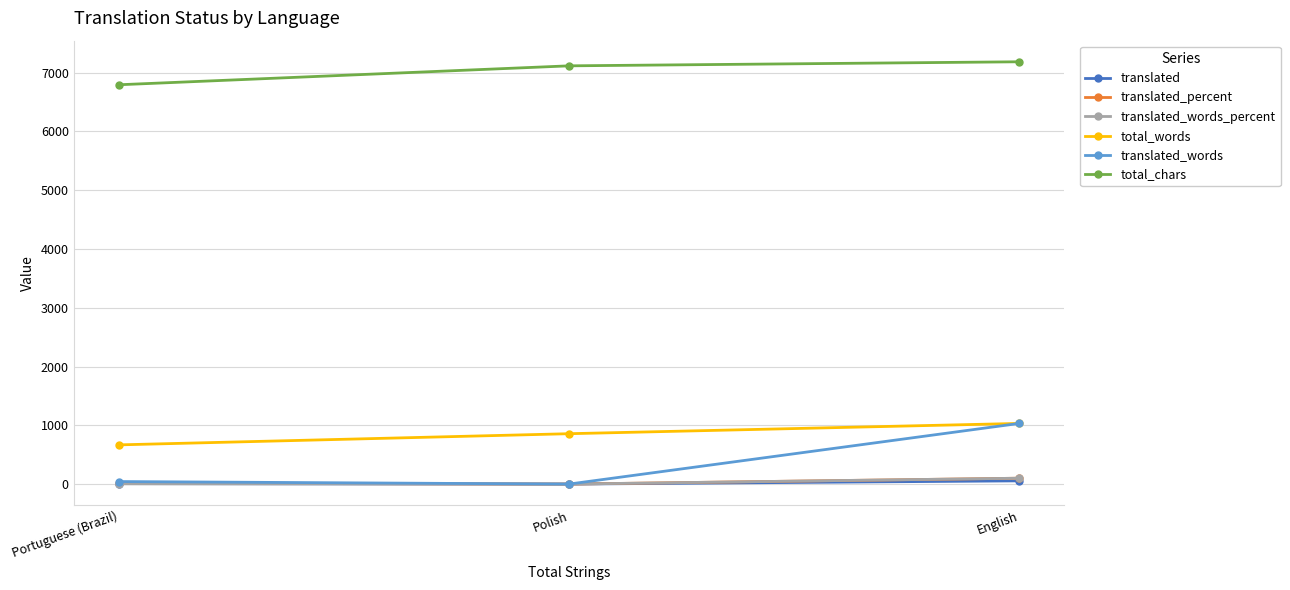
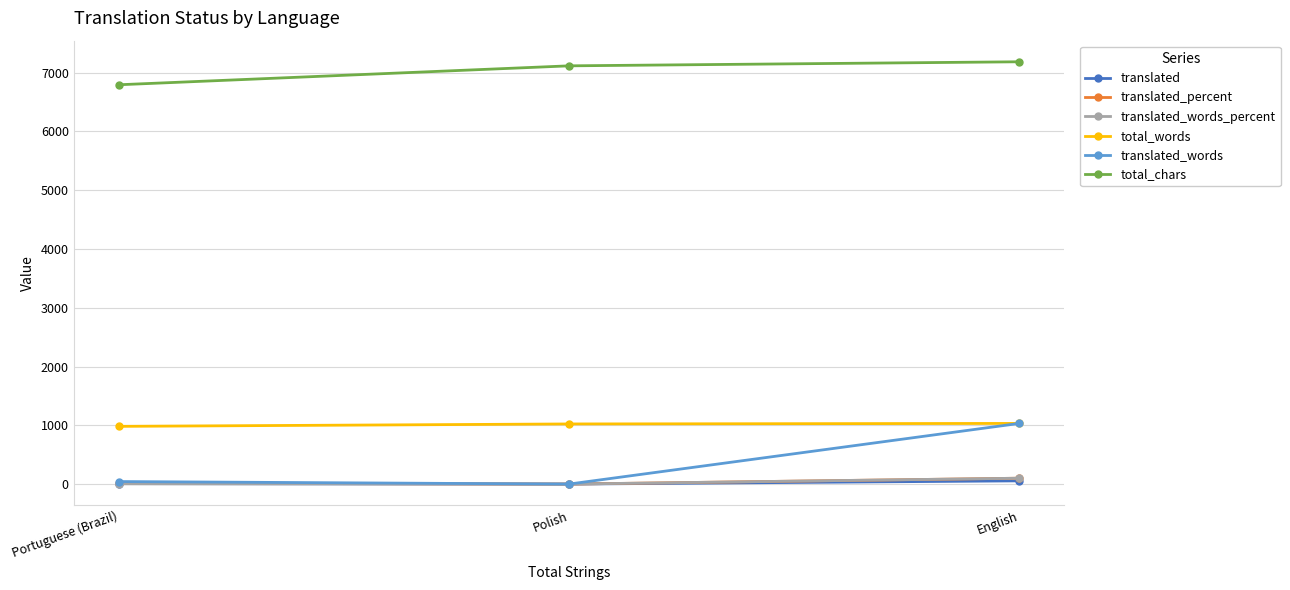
total_words, Portuguese (Brazil): 700 -> 1000
total_words, Polish: 900 -> 1000
